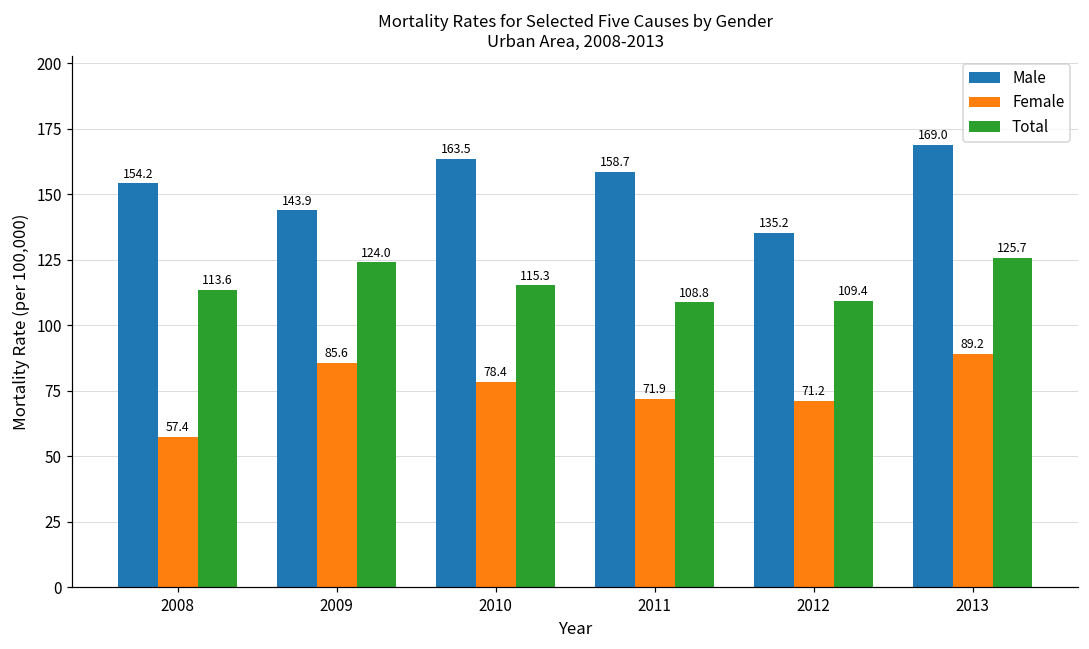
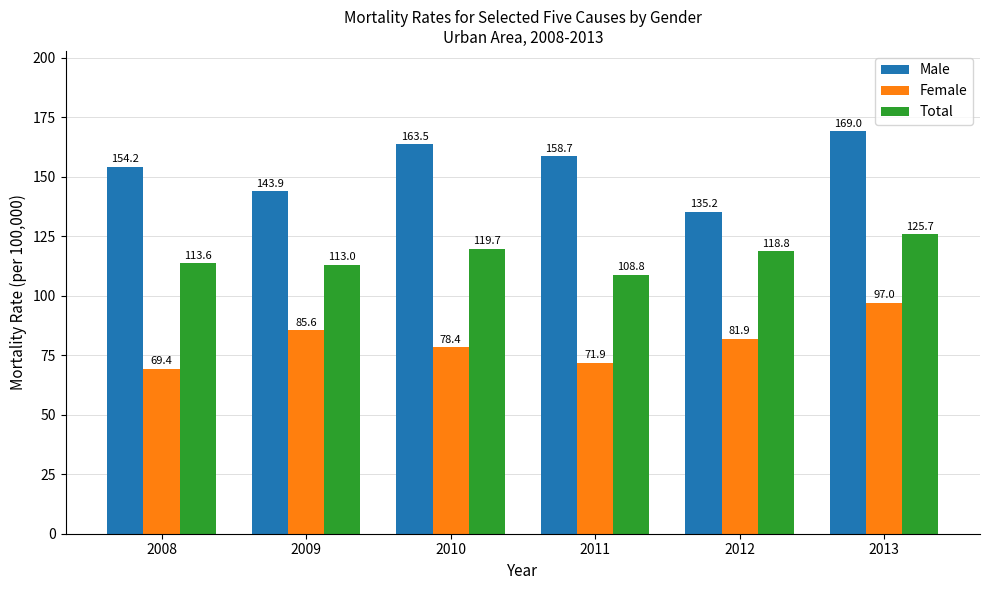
Female, 2008: 57.4 -> 69.4
Total, 2009: 124.0 -> 113.0
Total, 2010: 115.3 -> 119.7
Female, 2012: 71.2 -> 81.9
Total, 2012: 109.4 -> 118.8
Female, 2013: 89.2 -> 97.0
